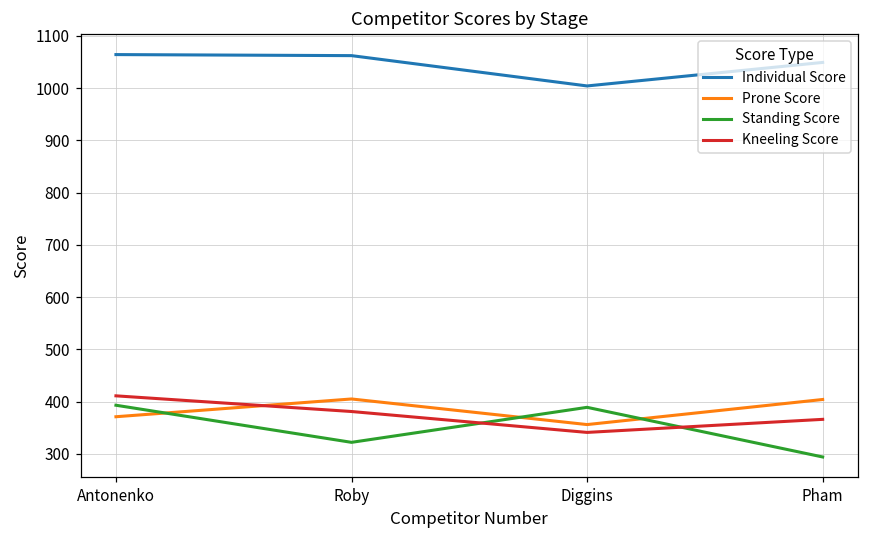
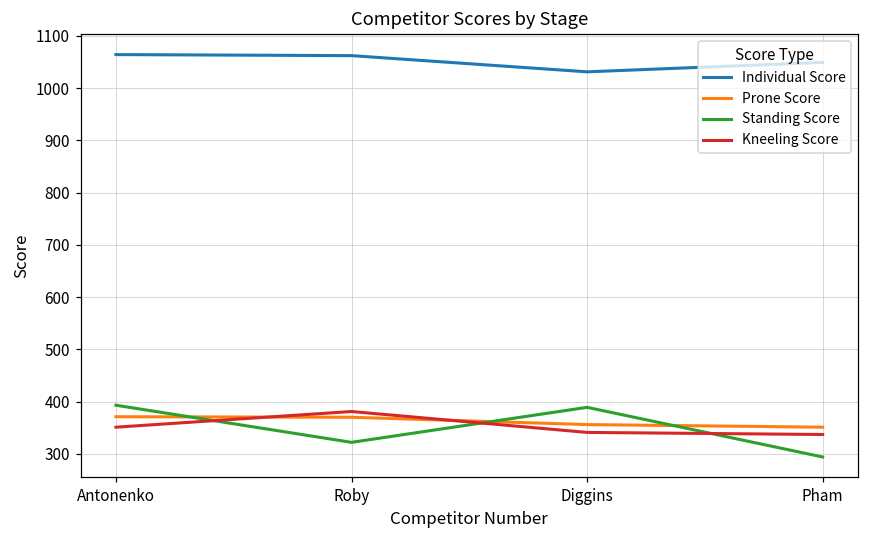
Kneeling Score, Antonenko: 410 -> 350
Prone Score, Roby: 410 -> 370
Individual Score, Diggins: 1000 -> 1030
Prone Score, Pham: 400 -> 350
Kneeling Score, Pham: 370 -> 340
